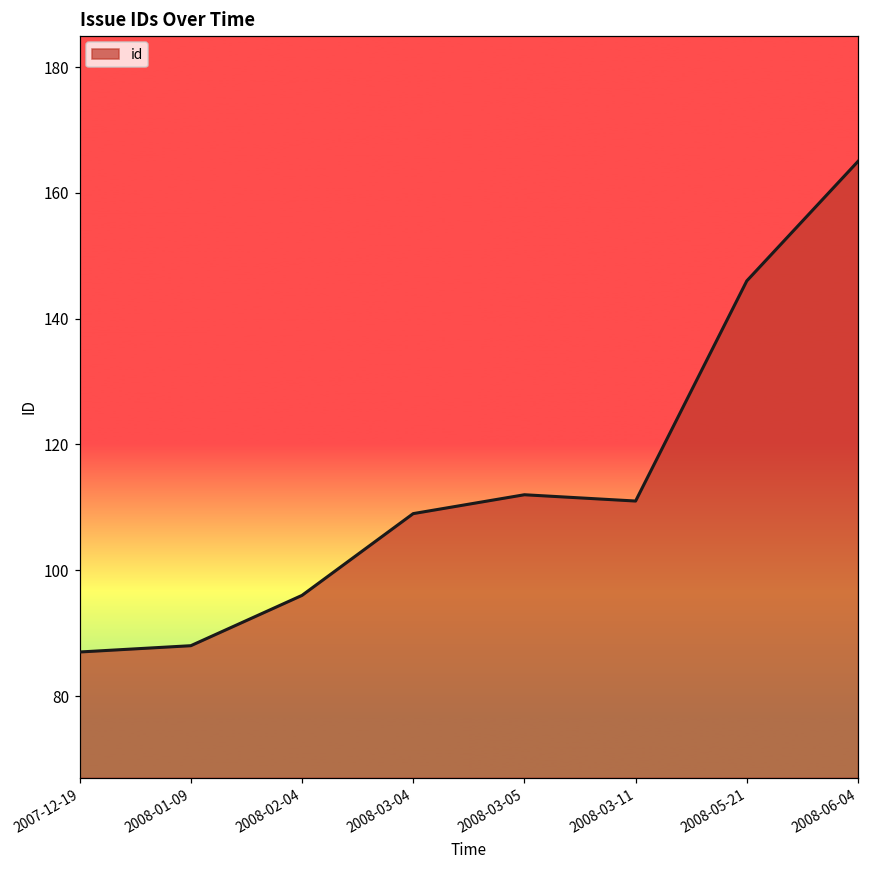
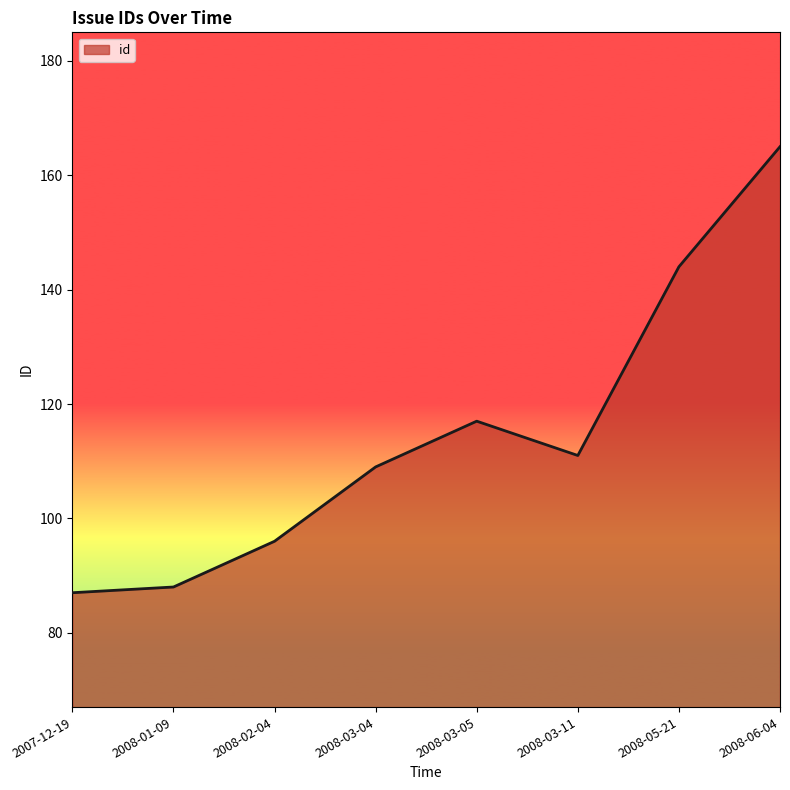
2008-03-05: 112 -> 117
2008-05-21: 146 -> 144
